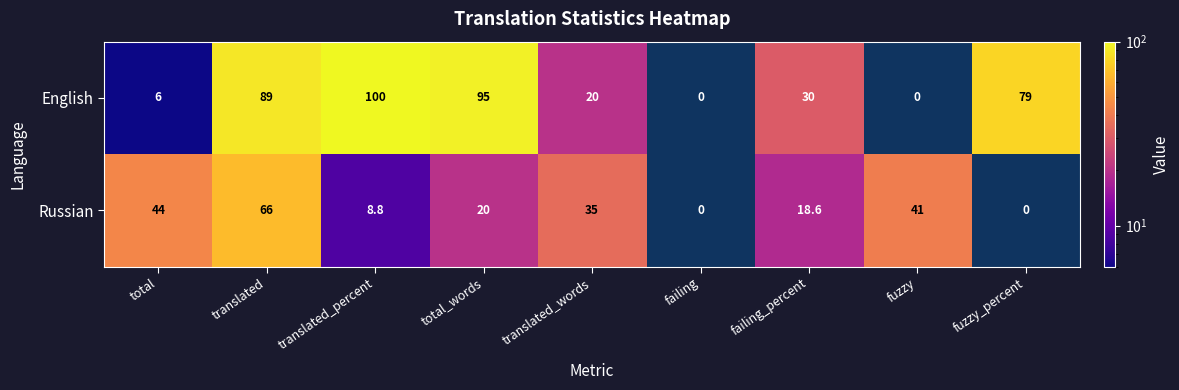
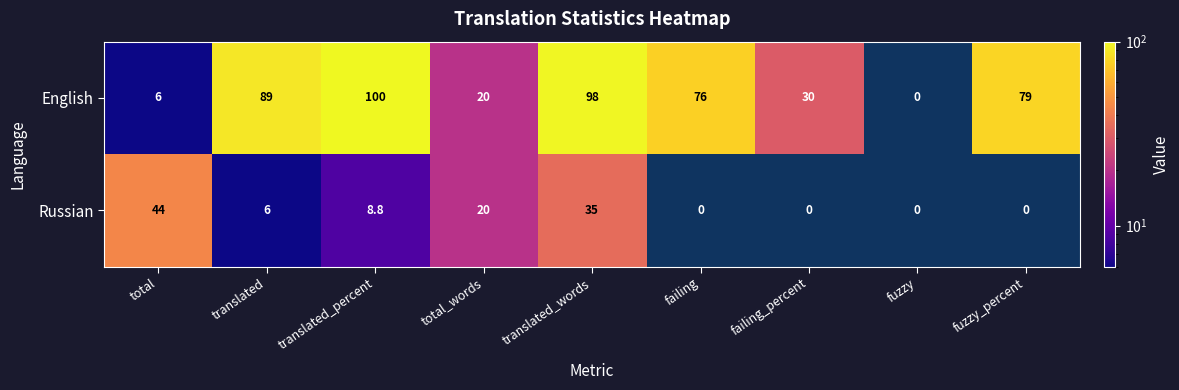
English, total_words: 95 -> 20
English, translated_words: 20 -> 98
English, failing: 0 -> 76
Russian, translated: 66 -> 6
Russian, failing_percent: 18.6 -> 0
Russian, fuzzy: 41 -> 0
